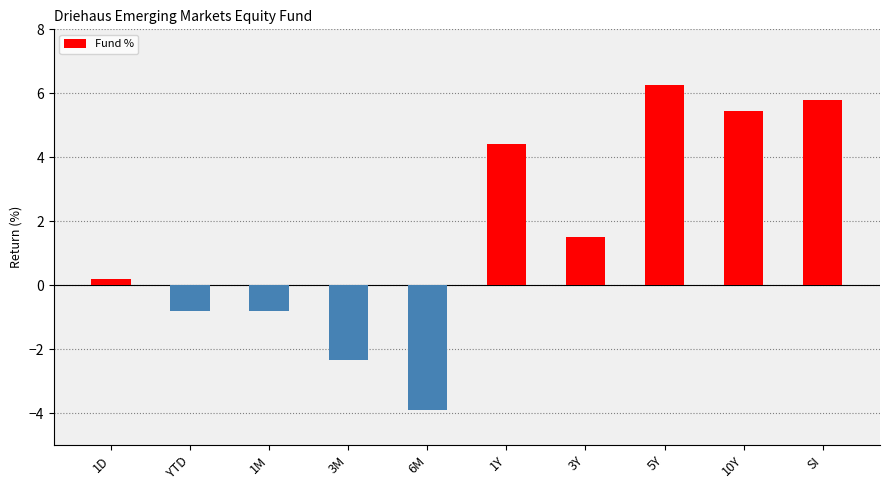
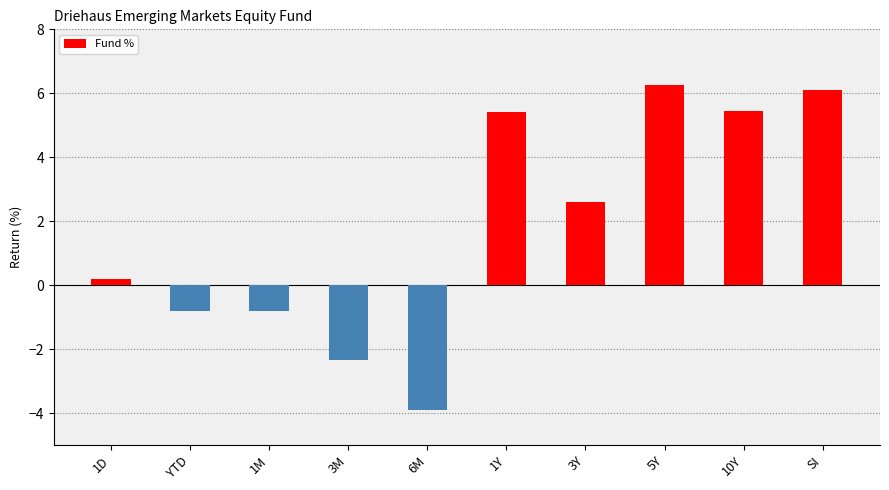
1Y: 4.4 -> 5.4
3Y: 1.5 -> 2.6
SI: 5.8 -> 6.1
